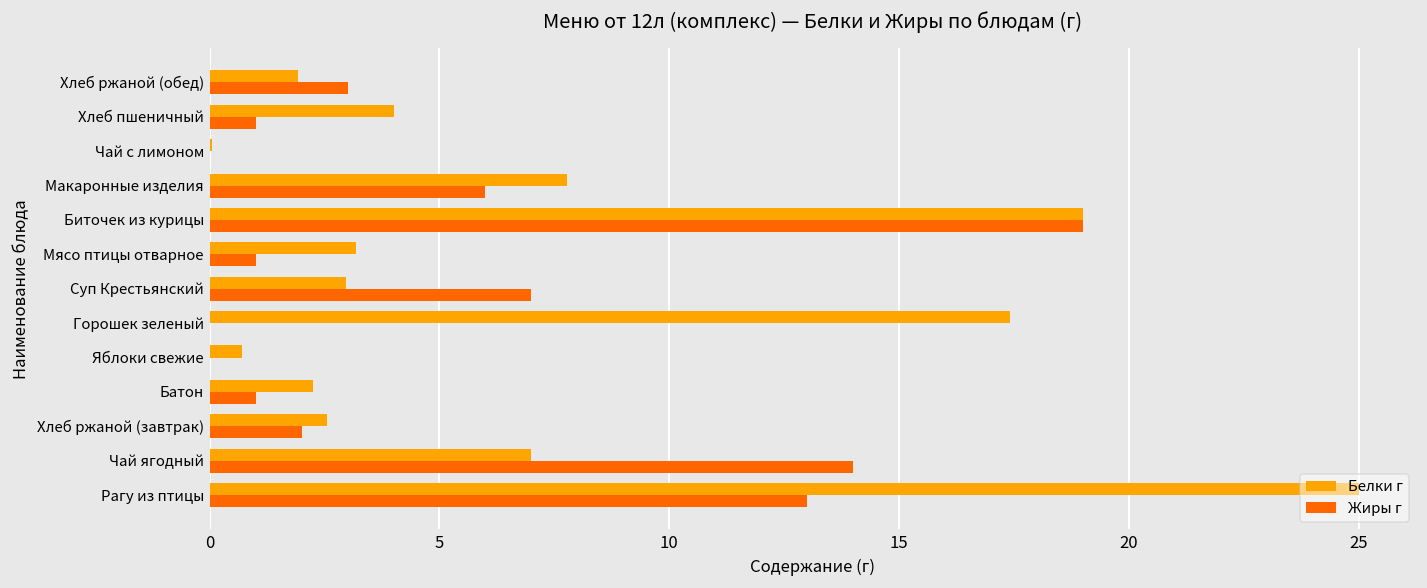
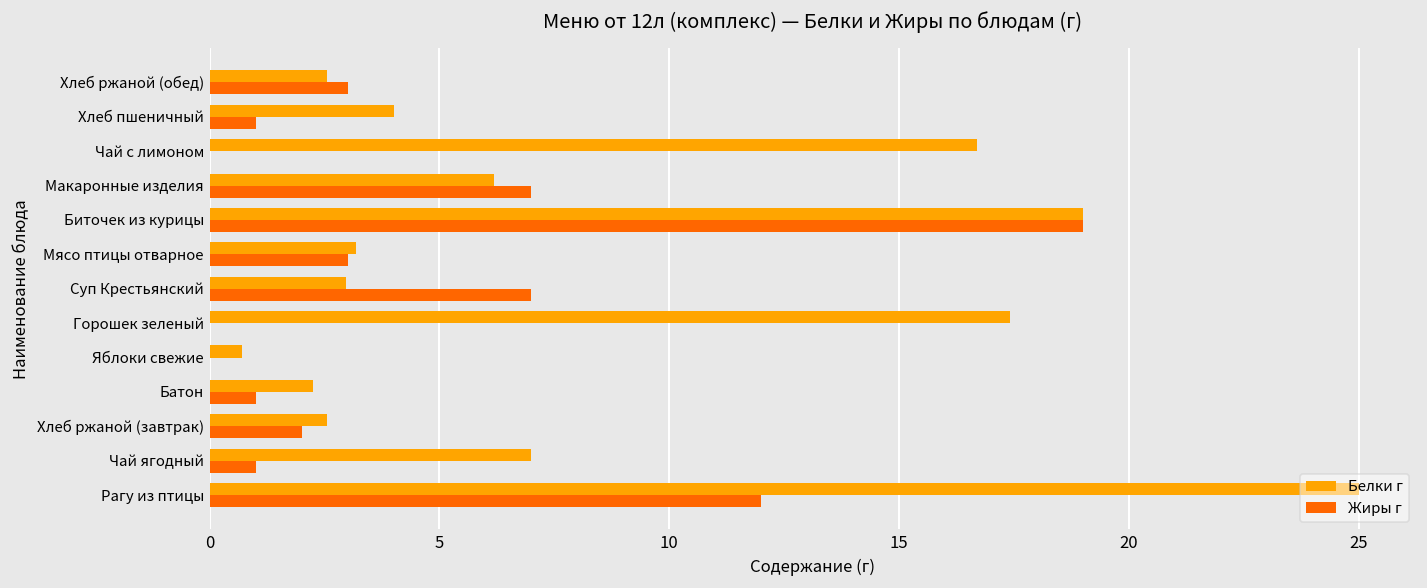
Белки г, Хлеб ржаной (обед): 1.9 -> 2.6
Белки г, Чай с лимоном: 0.1 -> 16.7
Белки г, Макаронные изделия: 7.8 -> 6.2
Жиры г, Макаронные изделия: 6 -> 7
Жиры г, Мясо птицы отварное: 1 -> 3
Жиры г, Чай ягодный: 14 -> 1
Жиры г, Рагу из птицы: 13 -> 12
